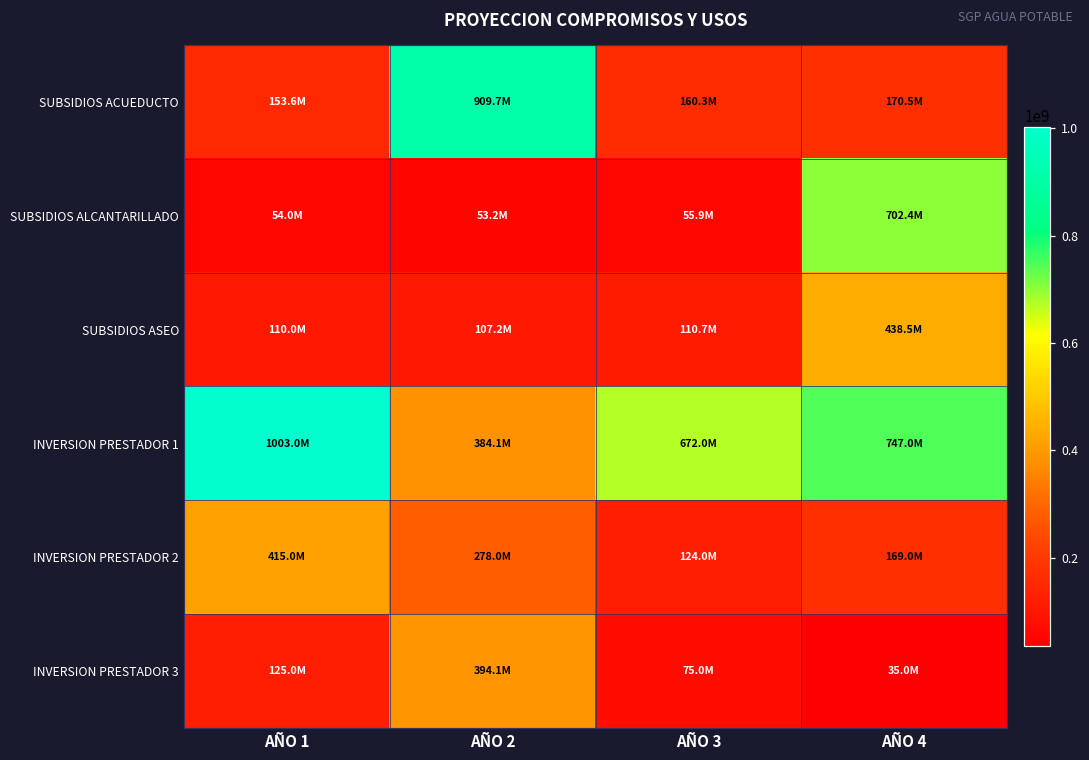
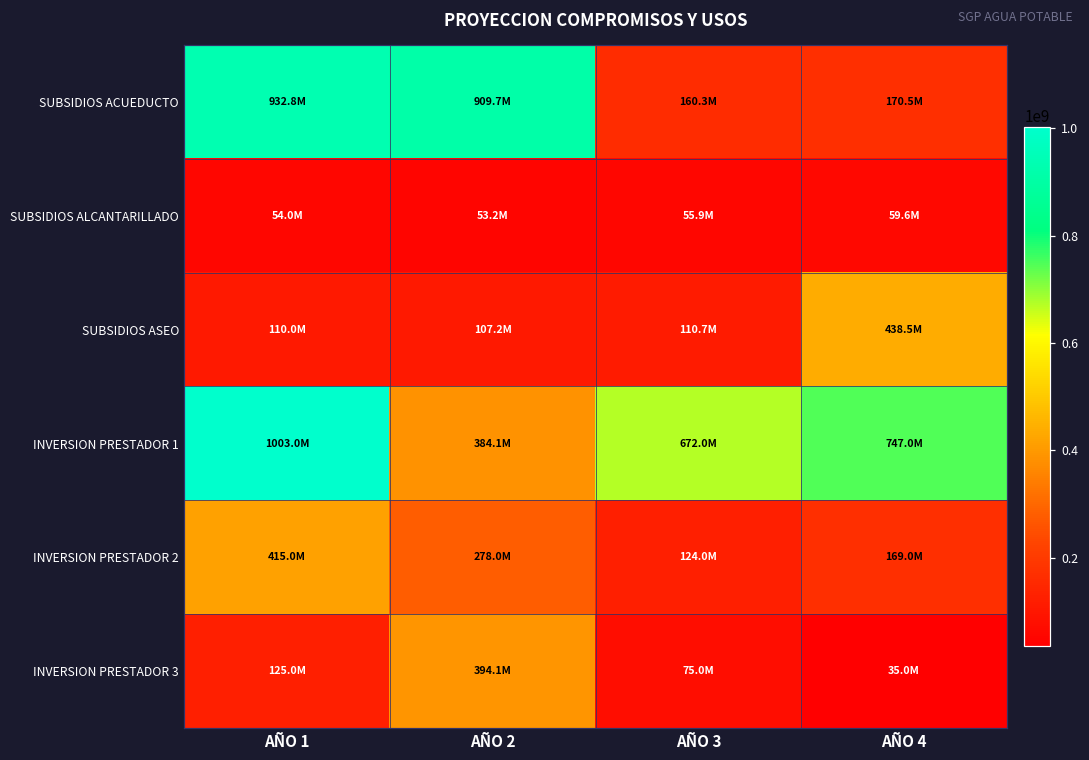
SUBSIDIOS ACUEDUCTO, AÑO 1: 153.6M -> 932.8M
SUBSIDIOS ALCANTARILLADO, AÑO 4: 702.4M -> 59.6M
